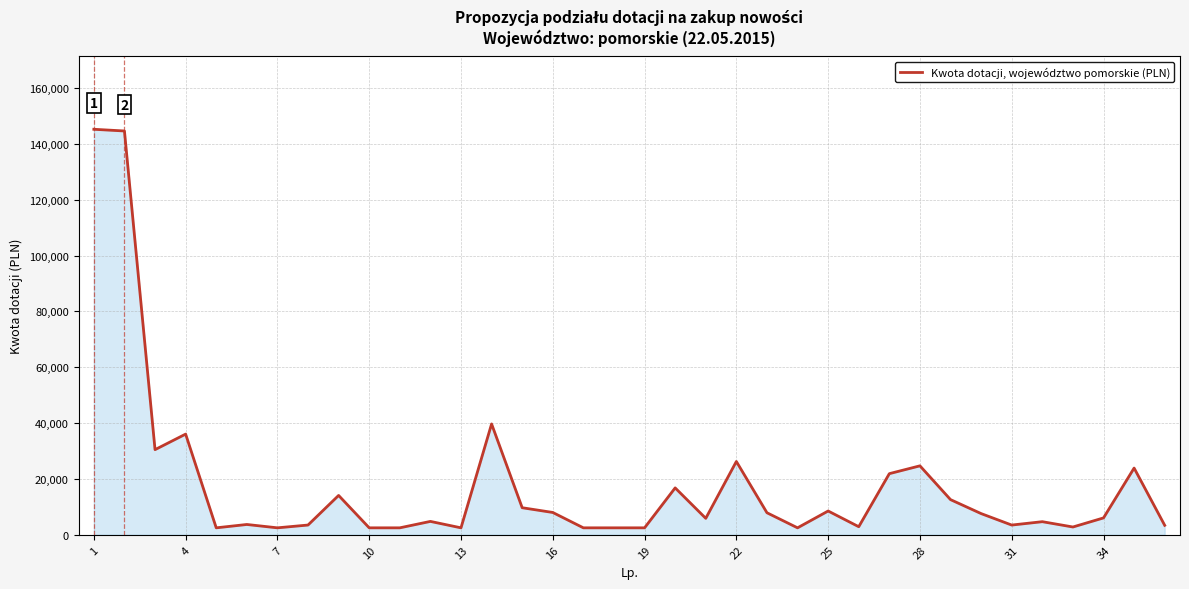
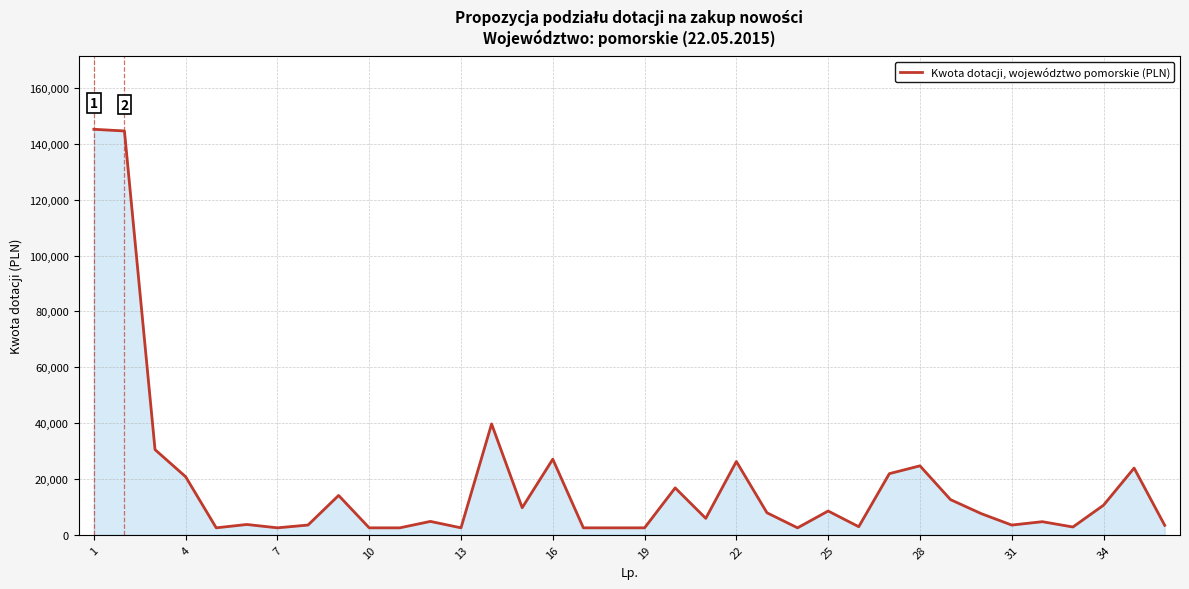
4: 36,000 -> 21,000
16: 8,000 -> 27,000
34: 6,000 -> 11,000
